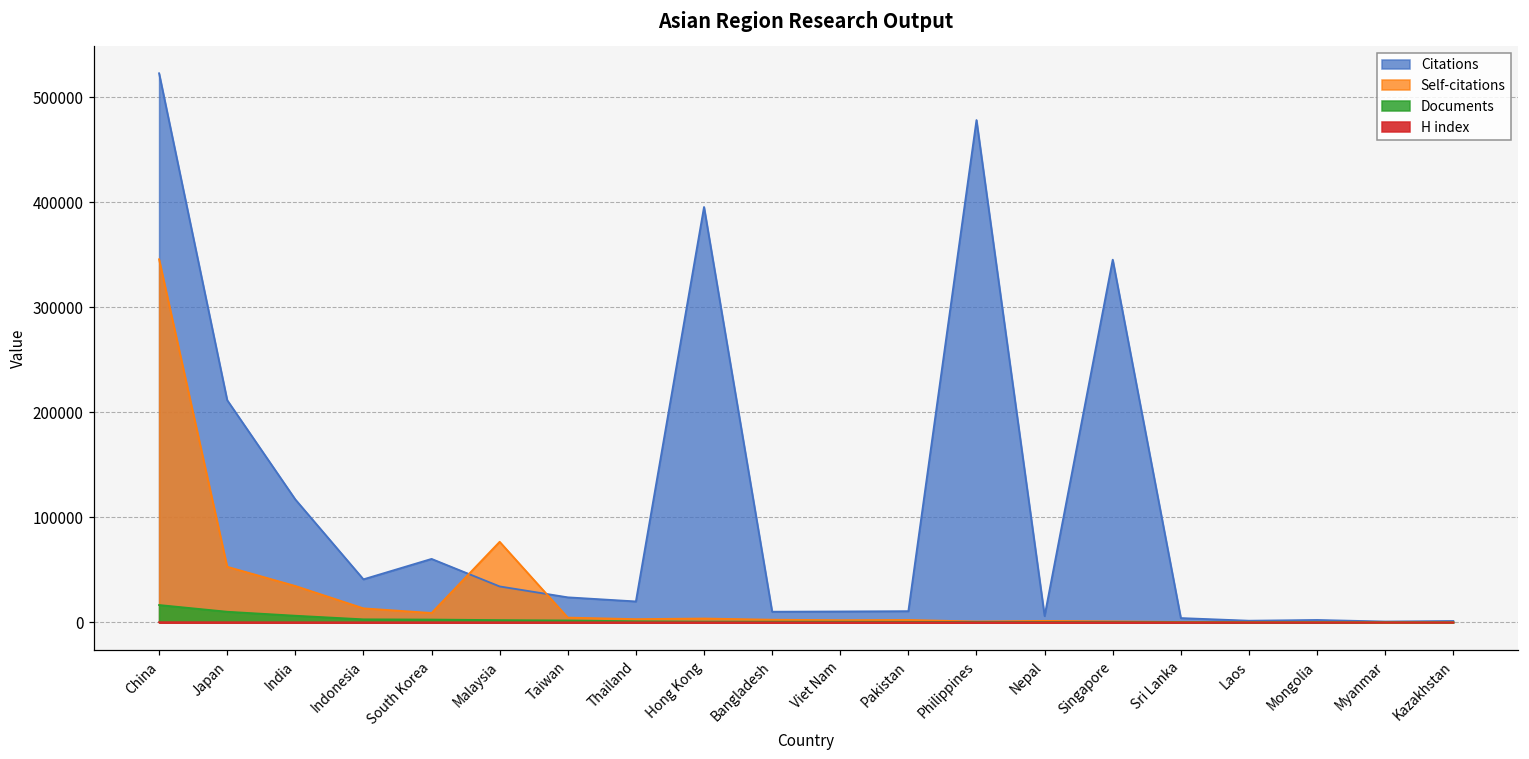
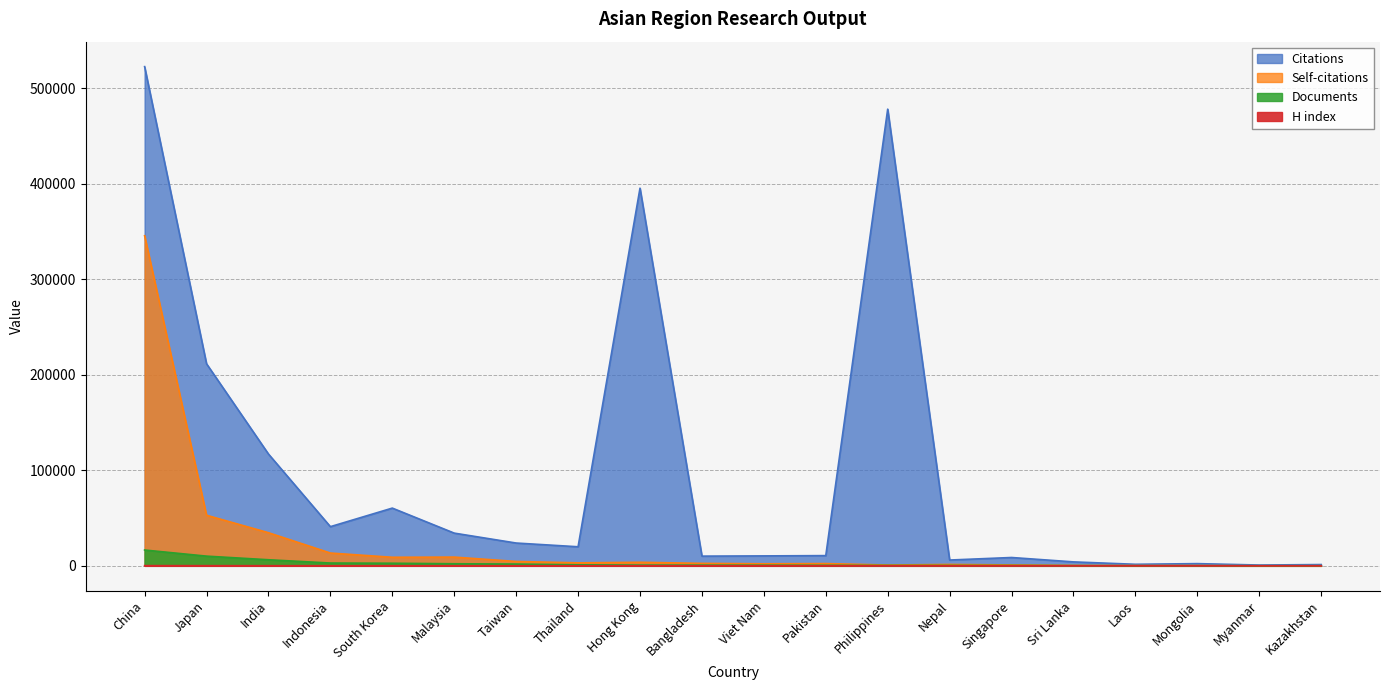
Self-citations, Malaysia: 80000 -> 10000
Citations, Singapore: 350000 -> 10000
